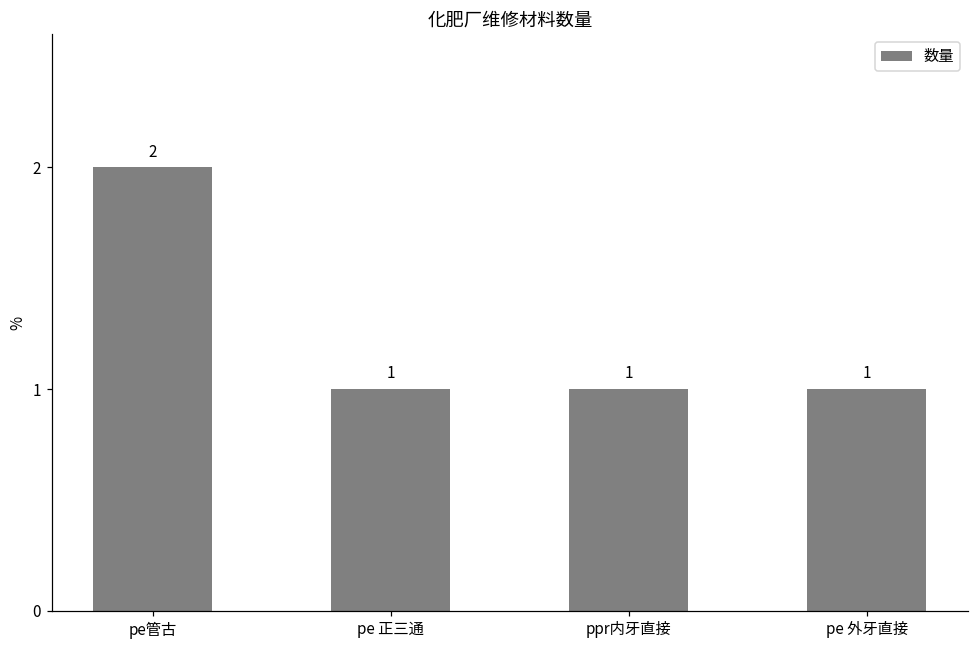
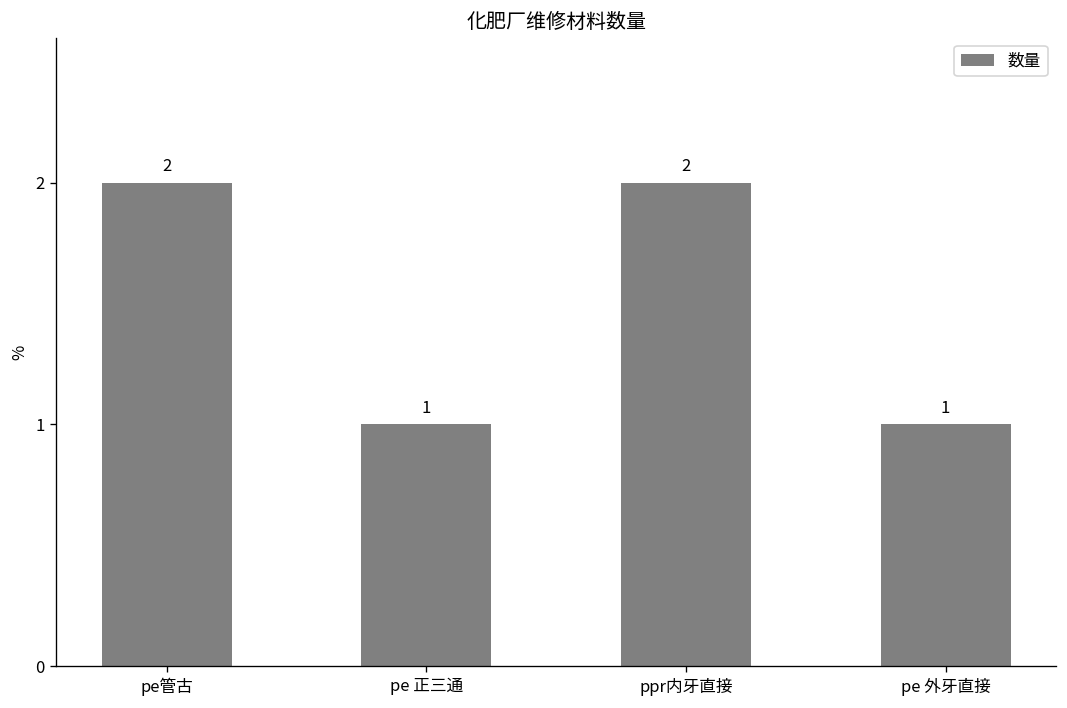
ppr内牙直接: 1 -> 2
